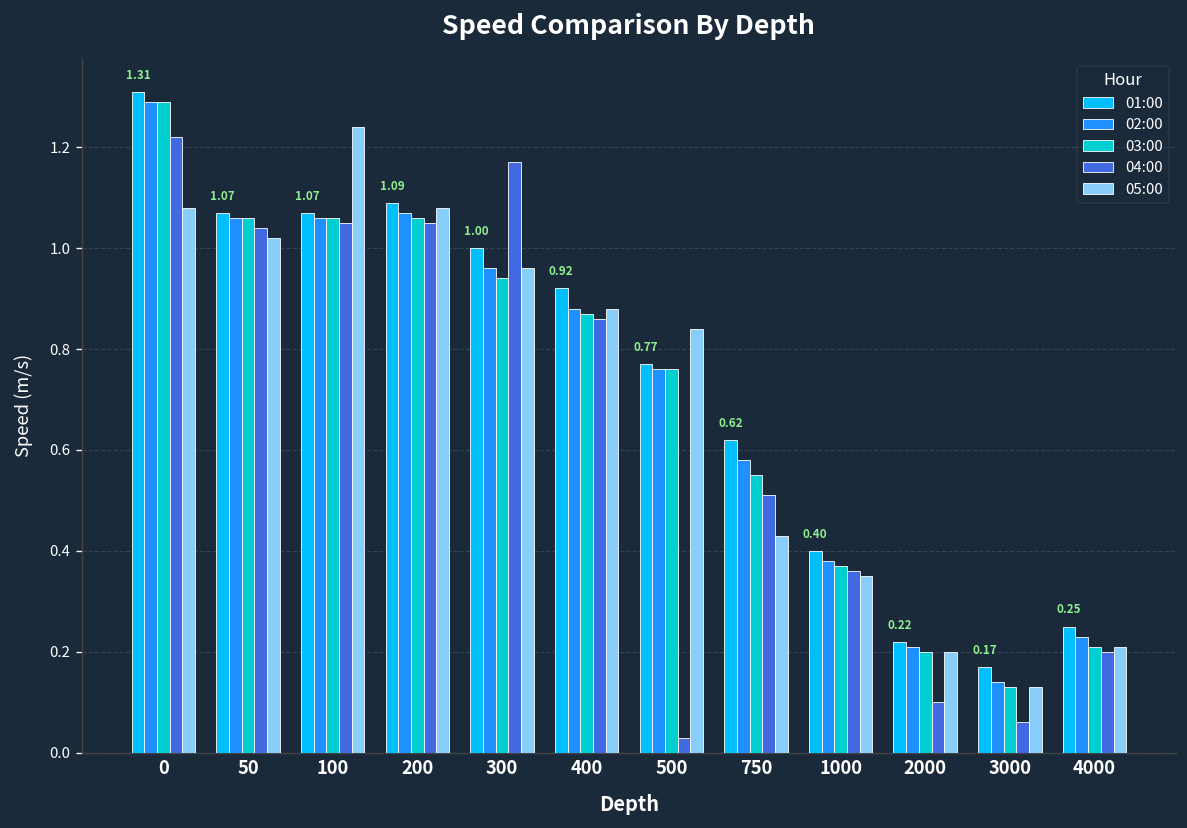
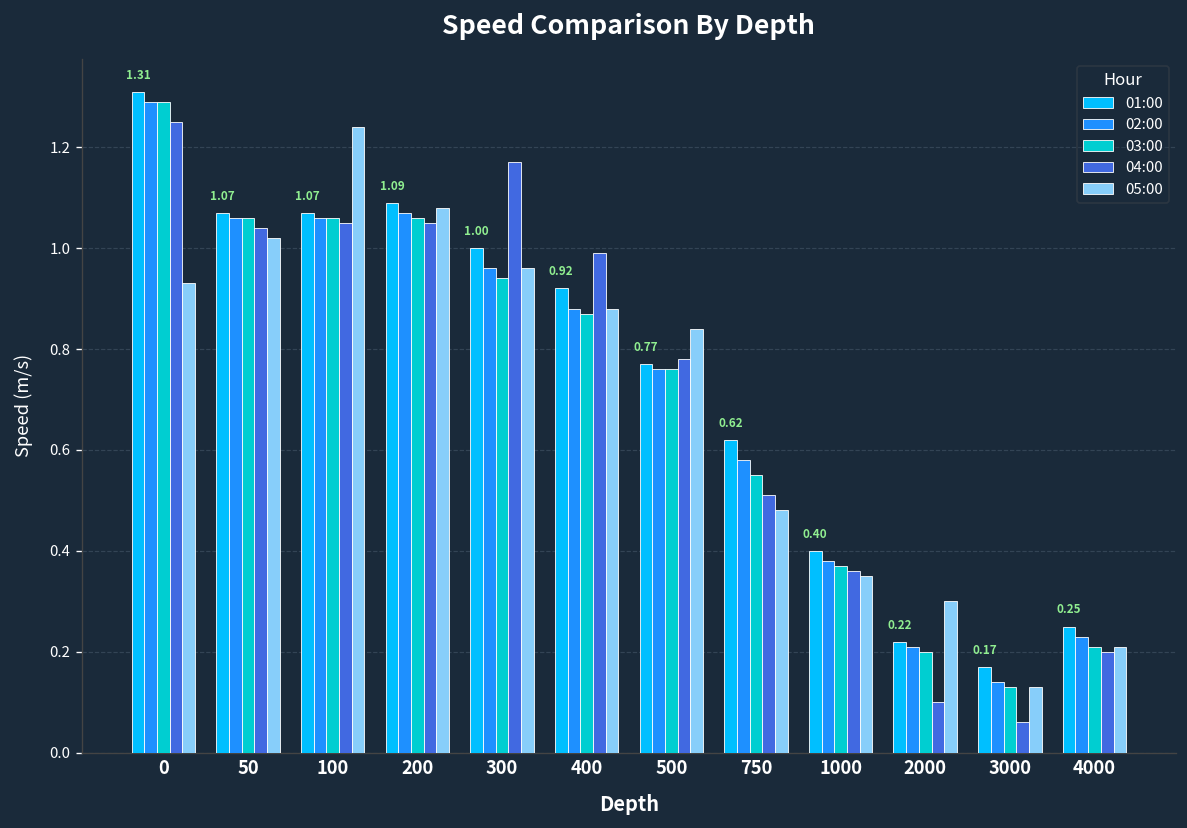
04:00, 0: 1.22 -> 1.25
05:00, 0: 1.08 -> 0.93
04:00, 400: 0.86 -> 0.99
04:00, 500: 0.03 -> 0.78
05:00, 750: 0.43 -> 0.48
05:00, 2000: 0.2 -> 0.3
